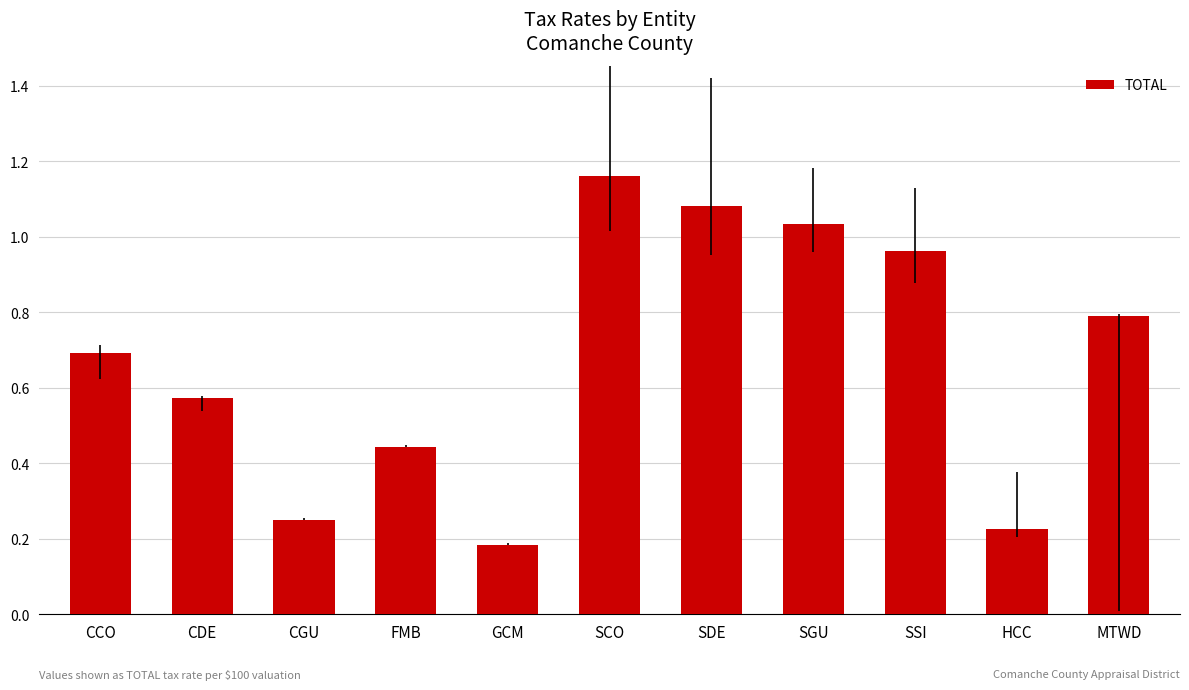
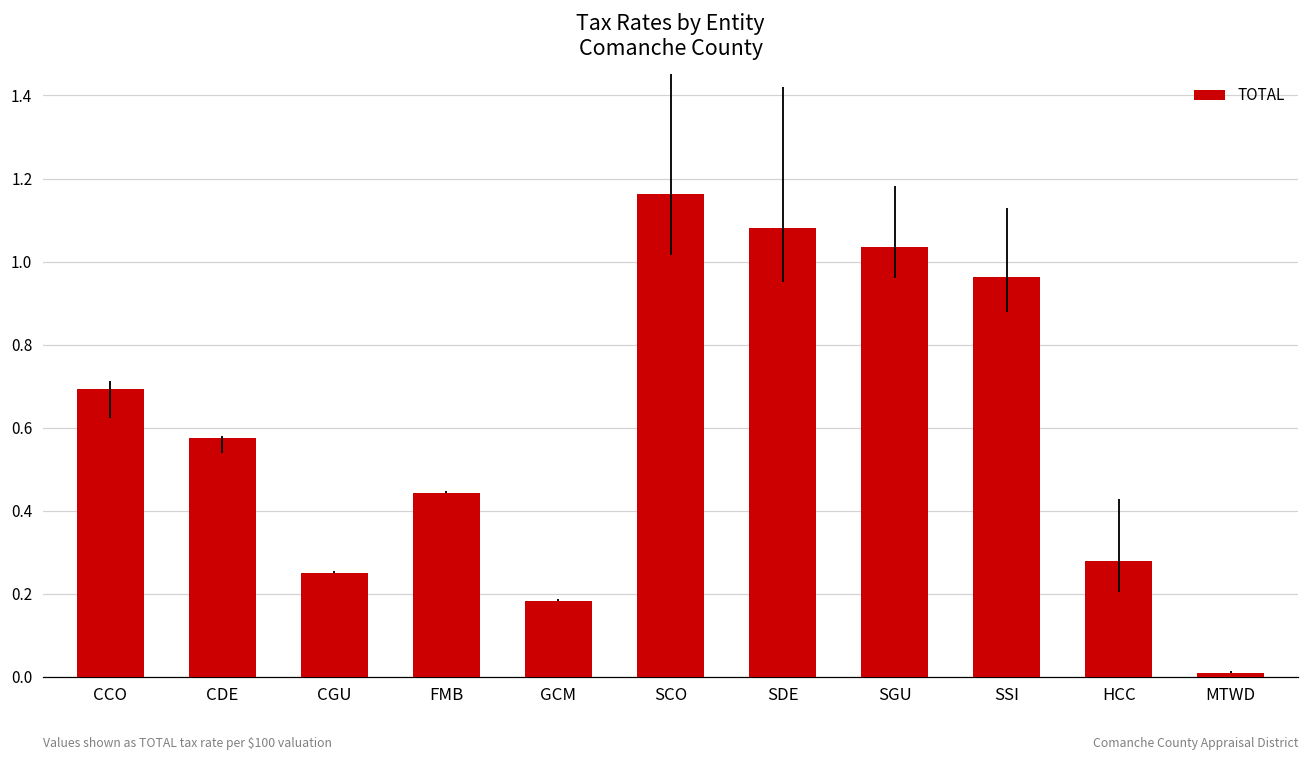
HCC: 0.23 -> 0.28
MTWD: 0.79 -> 0.01
